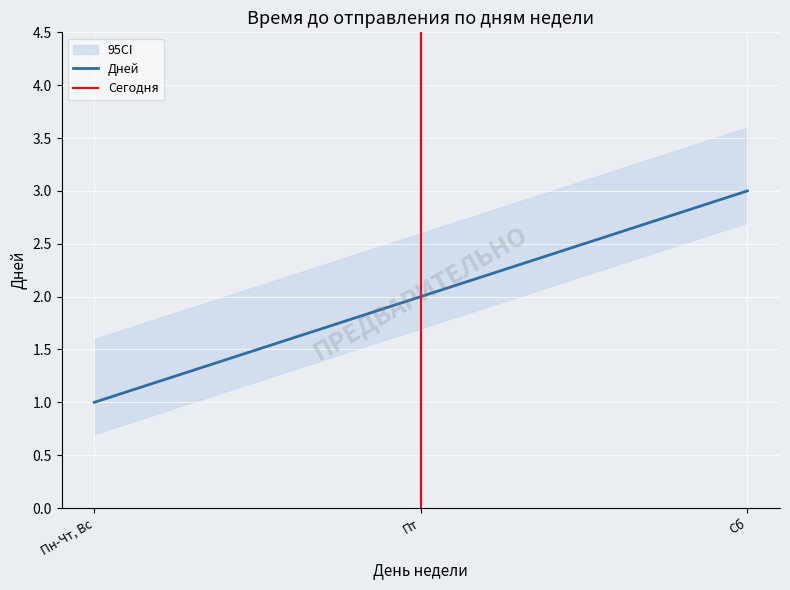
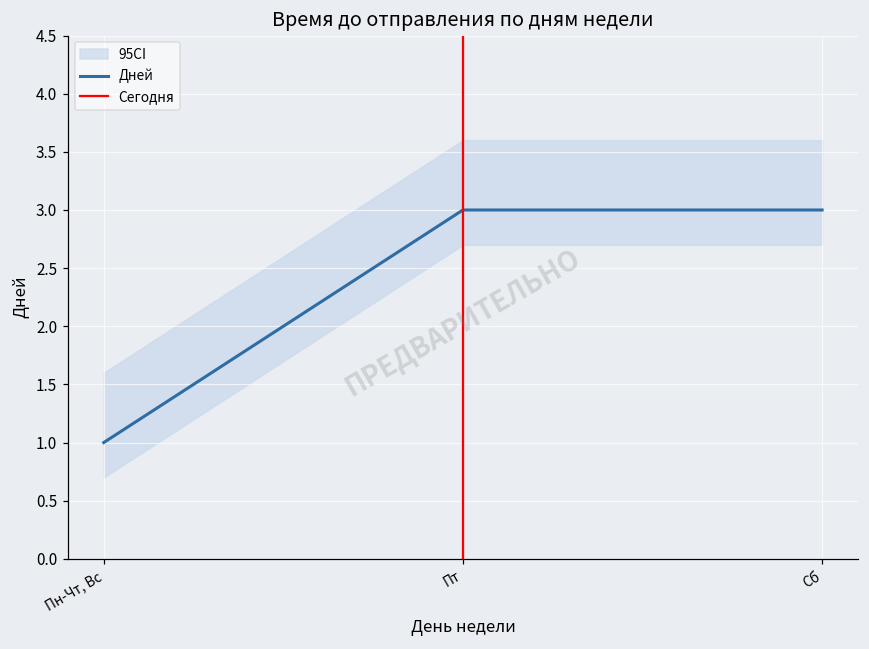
Дней, Пт: 2 -> 3
